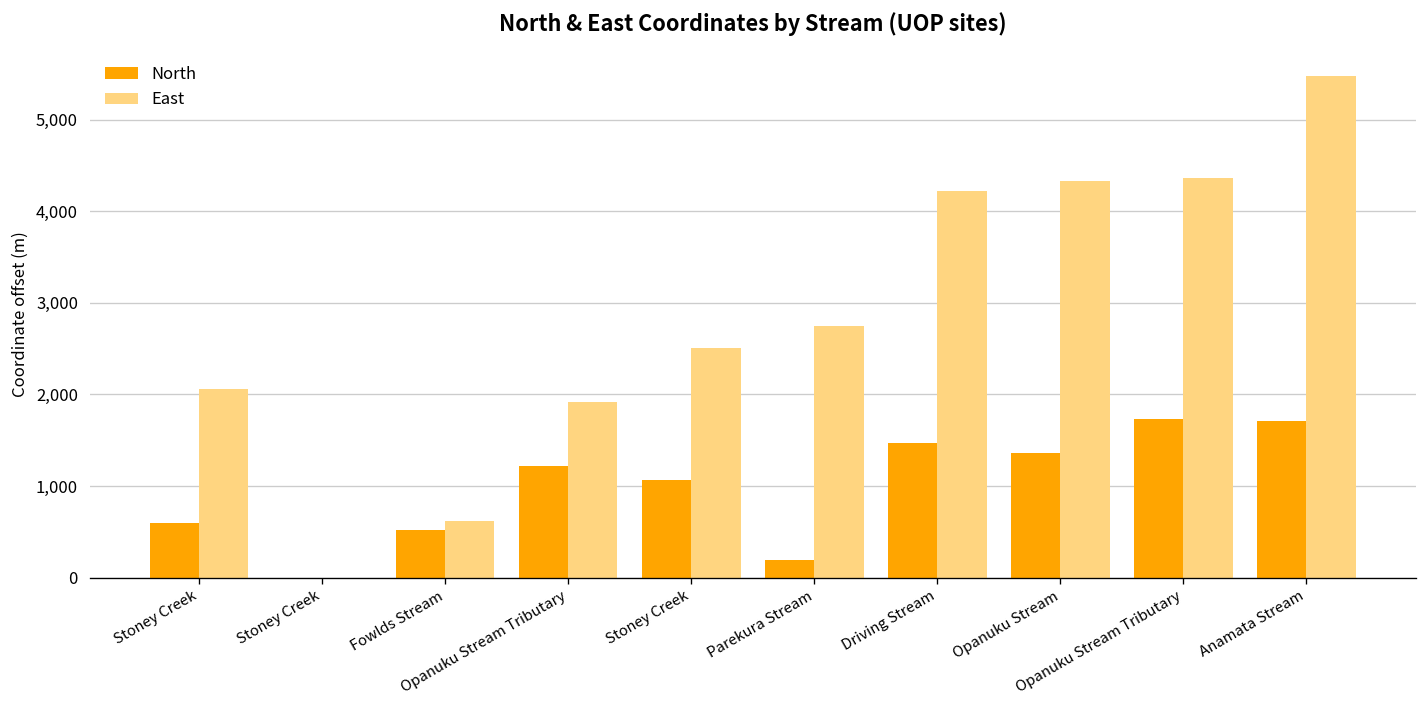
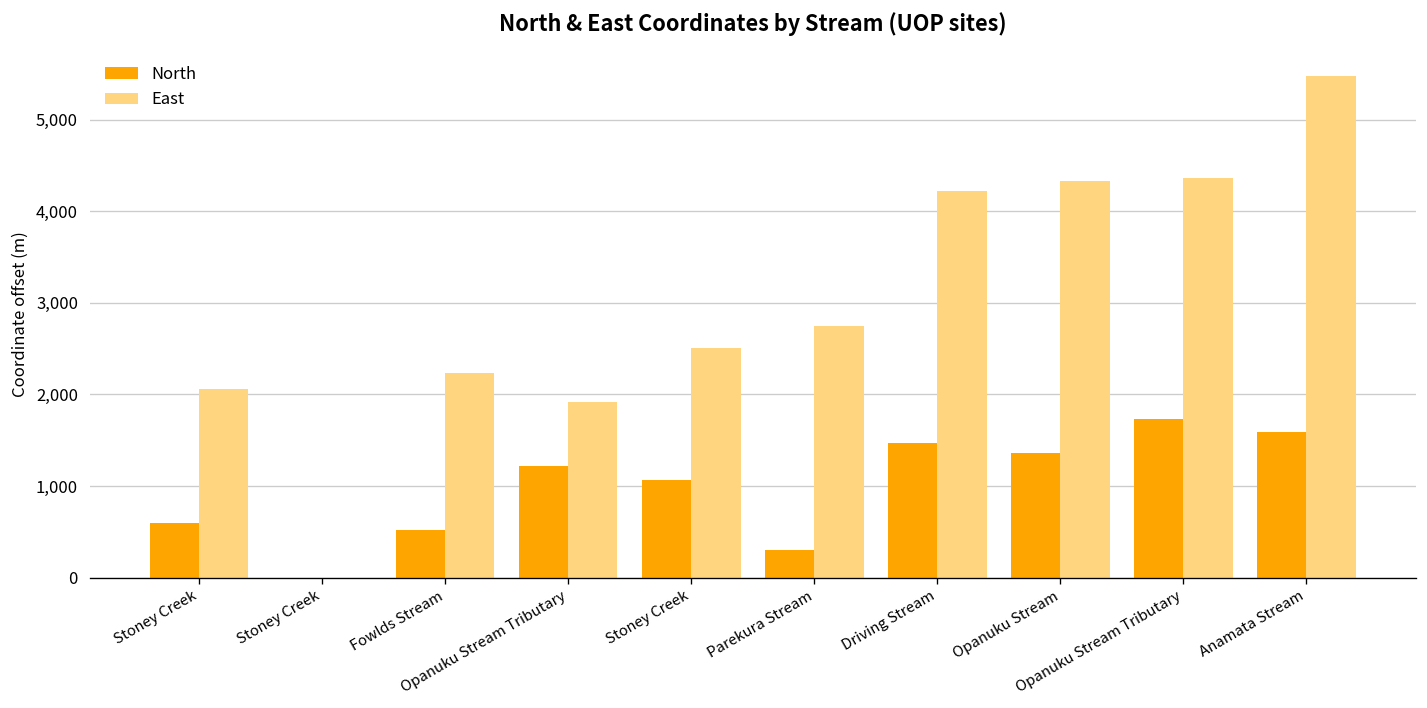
East, Fowlds Stream: 600 -> 2,200
North, Parekura Stream: 200 -> 300
North, Anamata Stream: 1,700 -> 1,600
